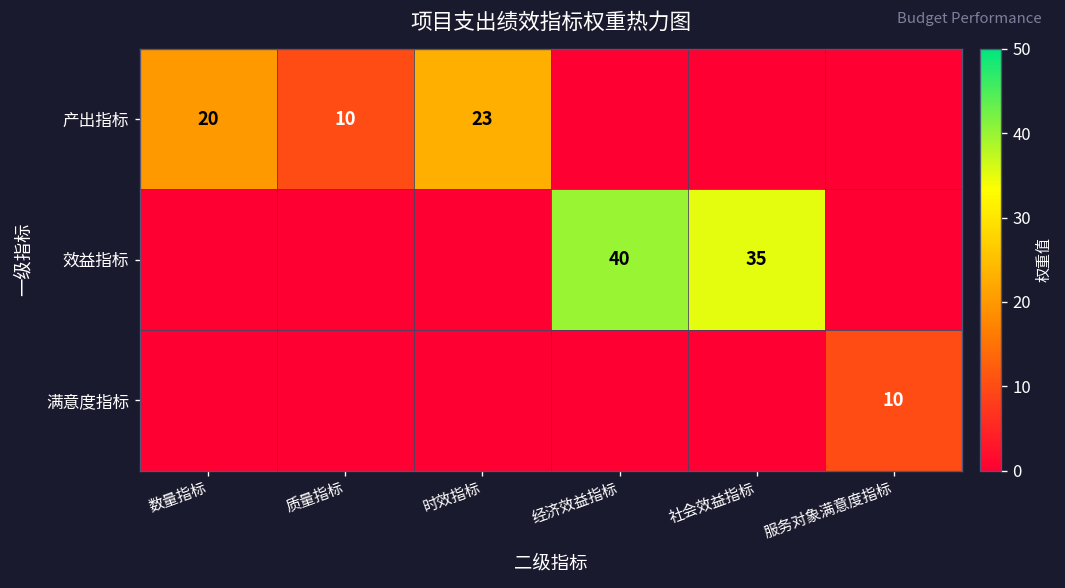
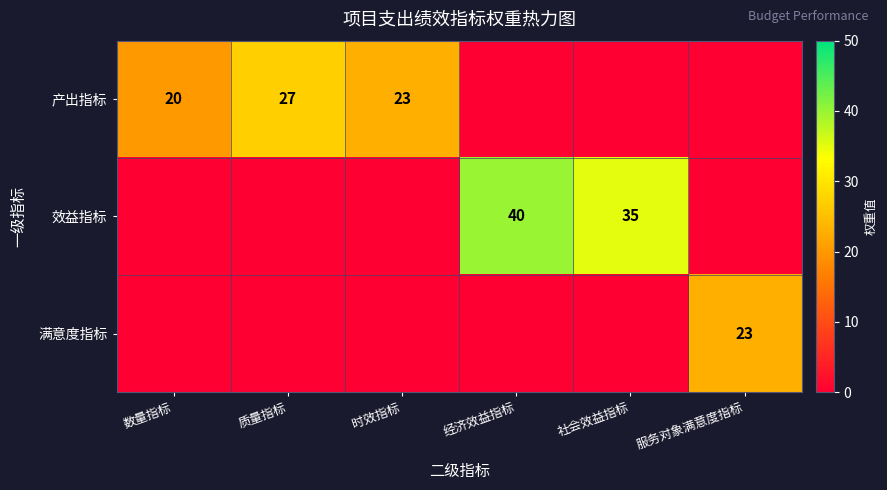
产出指标, 质量指标: 10 -> 27
满意度指标, 服务对象满意度指标: 10 -> 23
